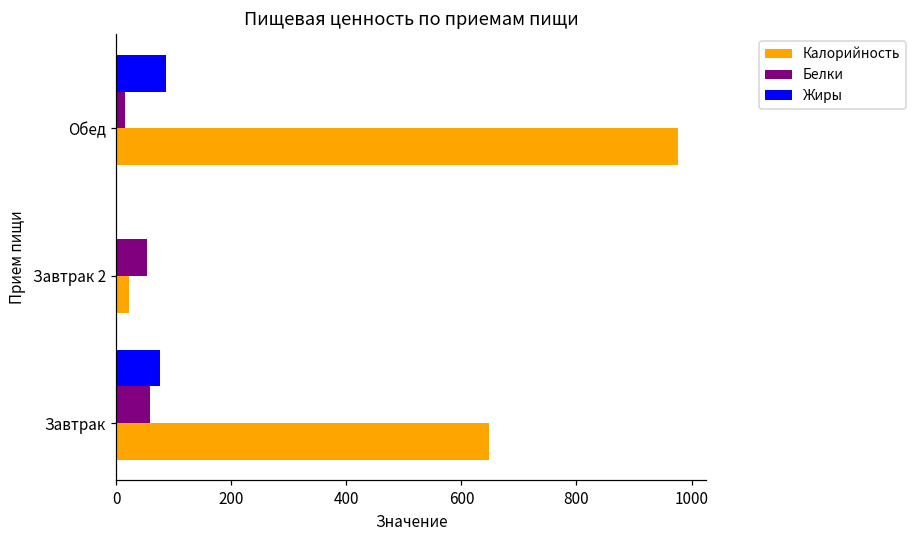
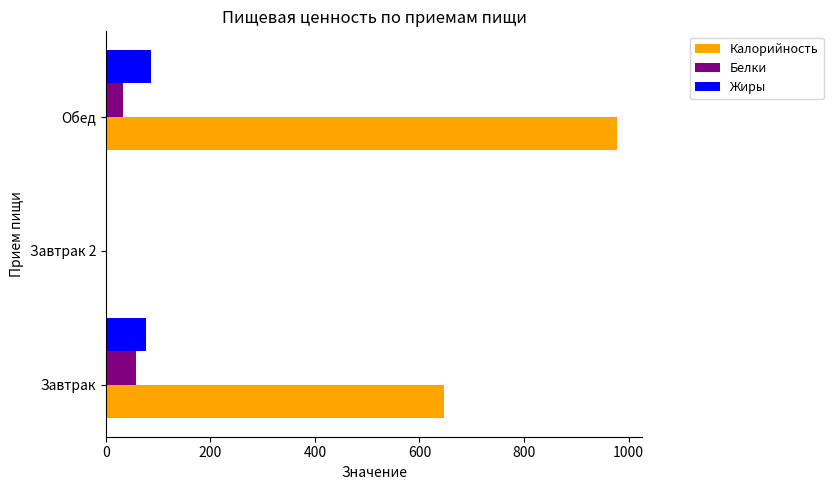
Белки, Обед: 10 -> 30
Белки, Завтрак 2: 50 -> 0
Калорийность, Завтрак 2: 20 -> 0
